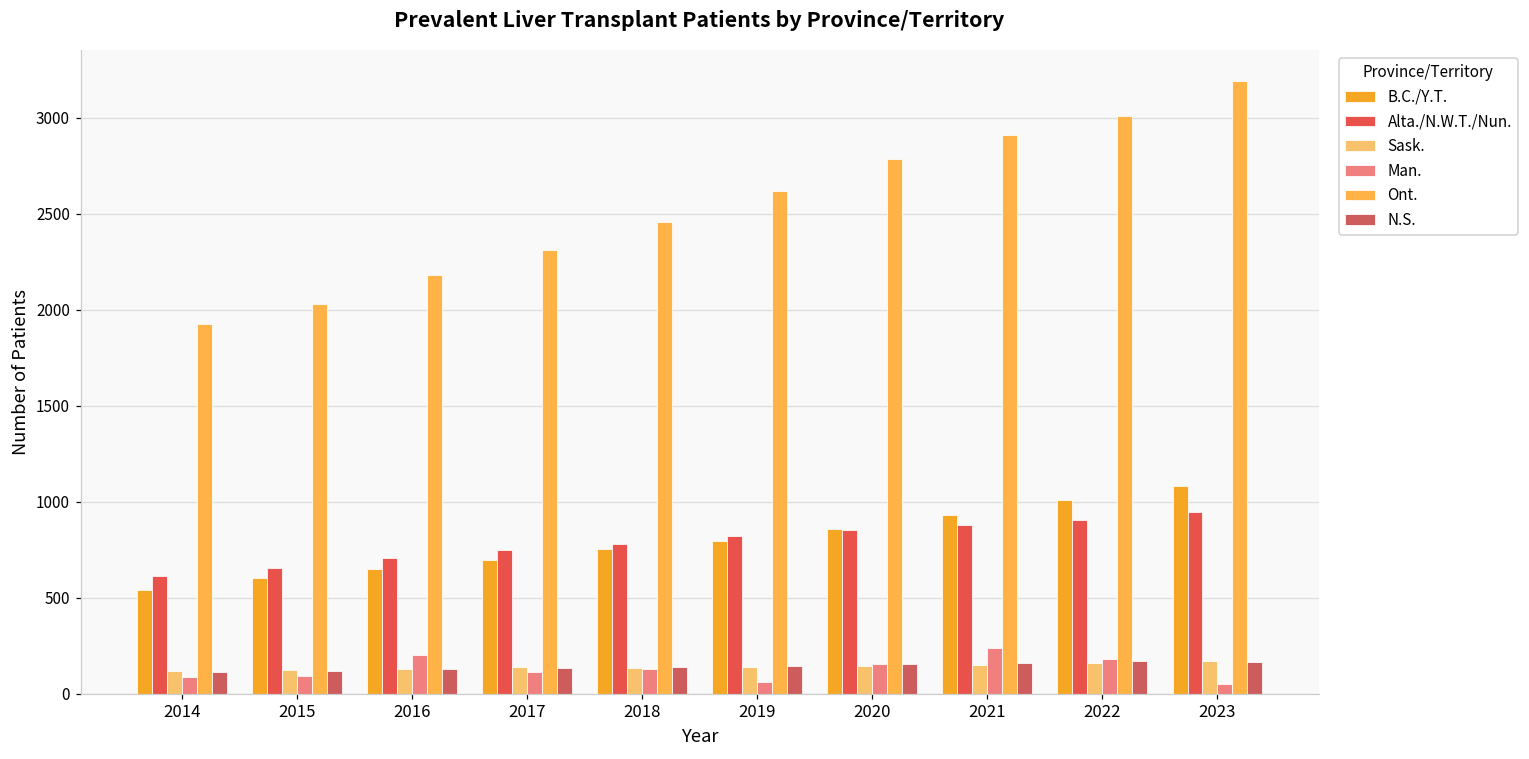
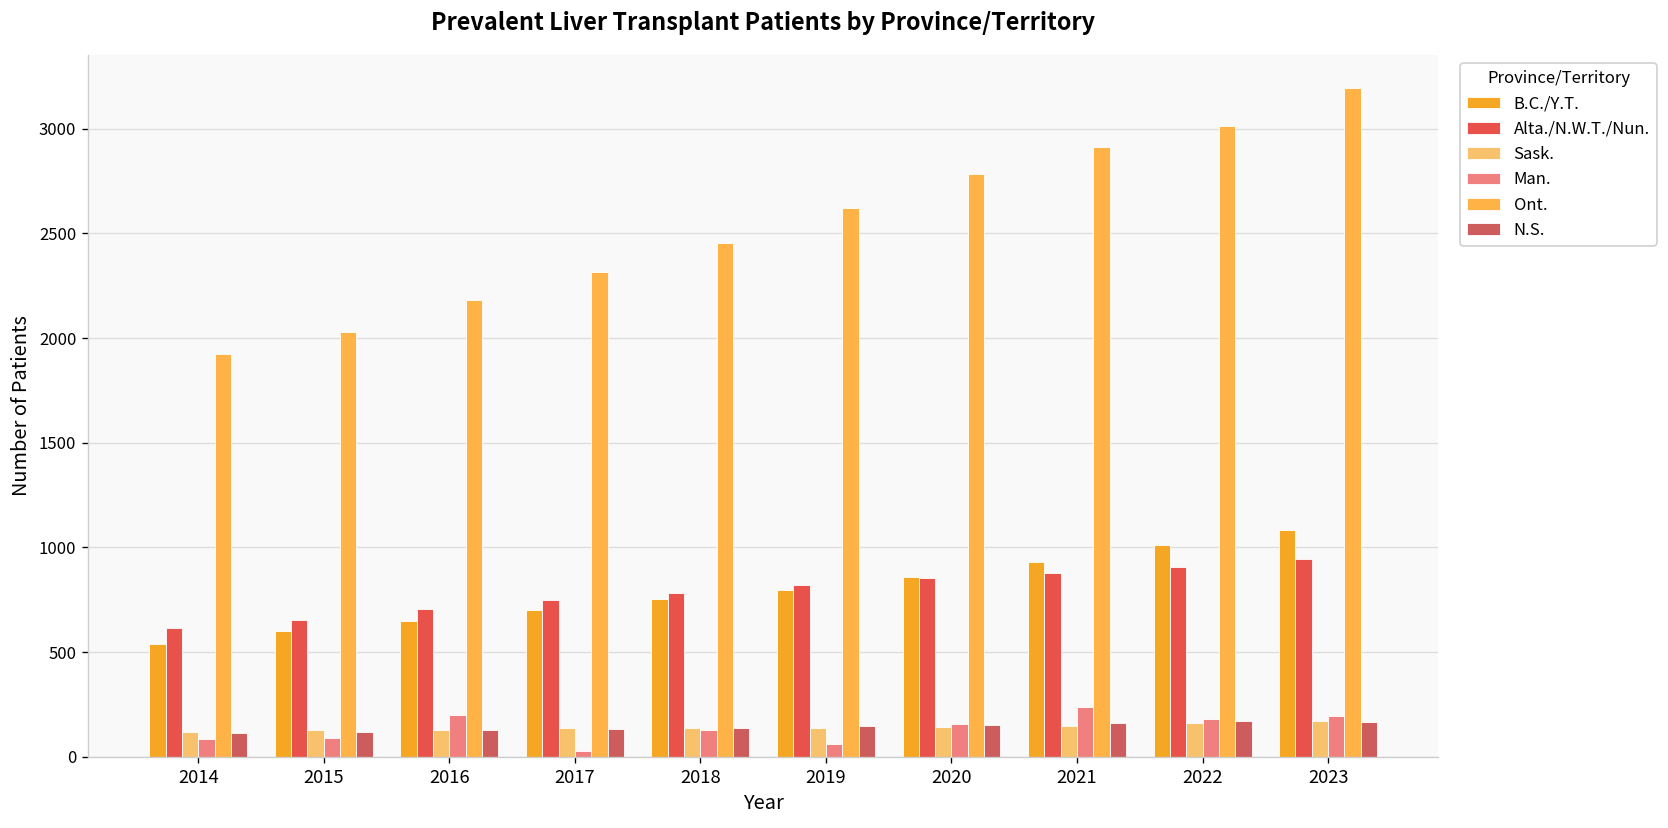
Man., 2017: 110 -> 30
Man., 2023: 50 -> 200
